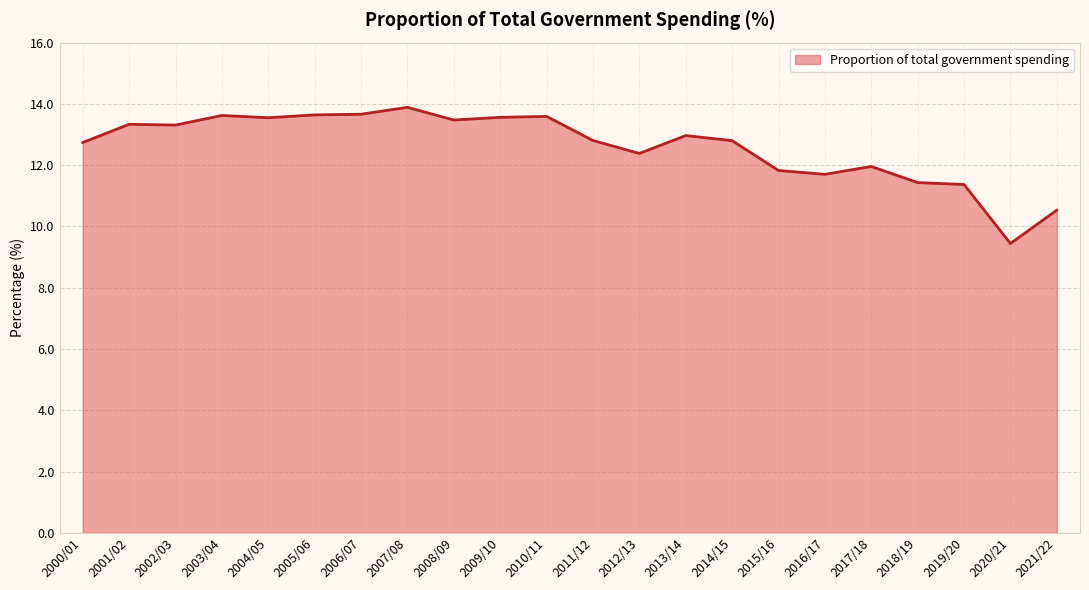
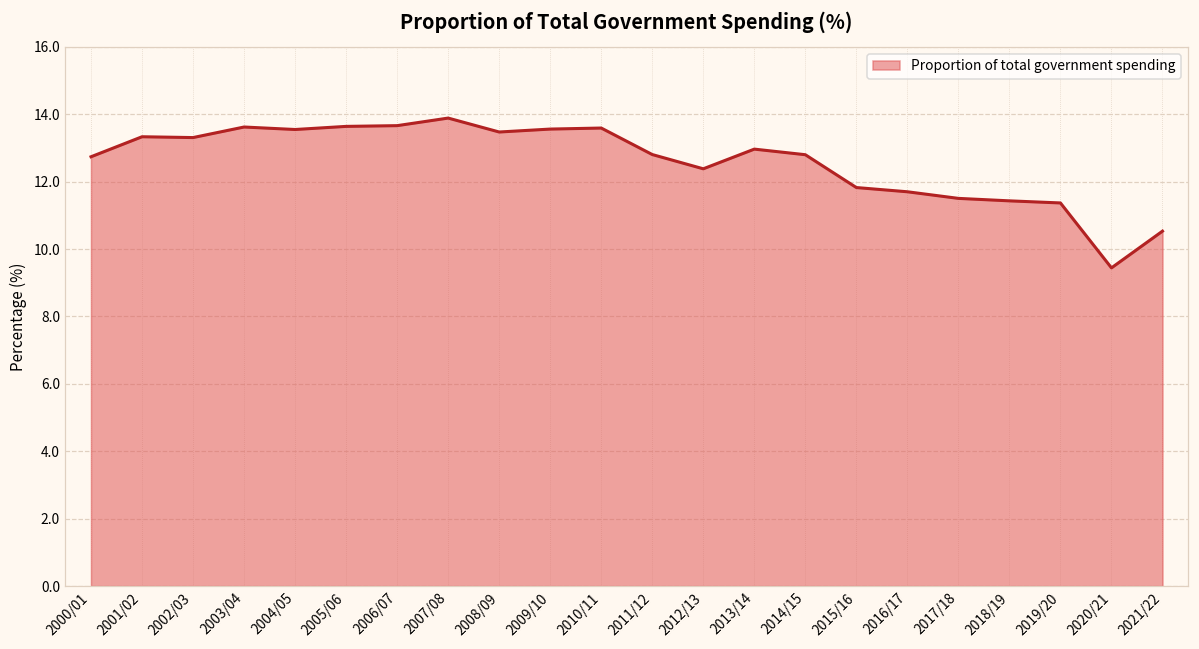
2017/18: 12.0 -> 11.5
